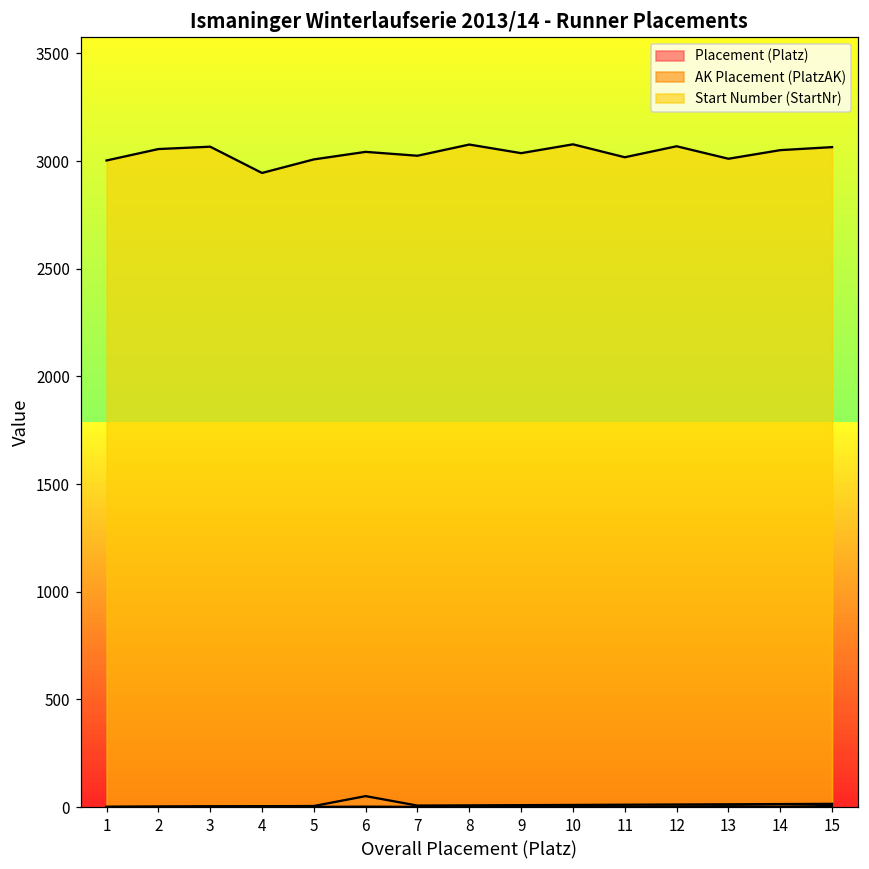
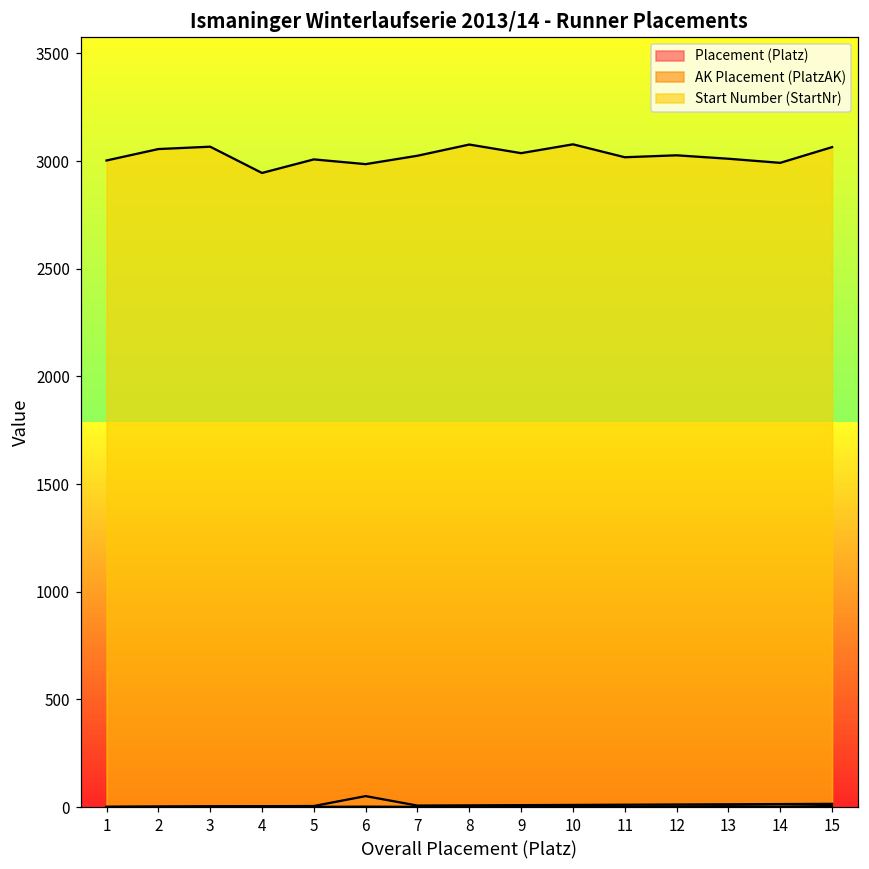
Start Number (StartNr), 6: 3040 -> 2990
Start Number (StartNr), 12: 3070 -> 3030
Start Number (StartNr), 14: 3050 -> 2990
